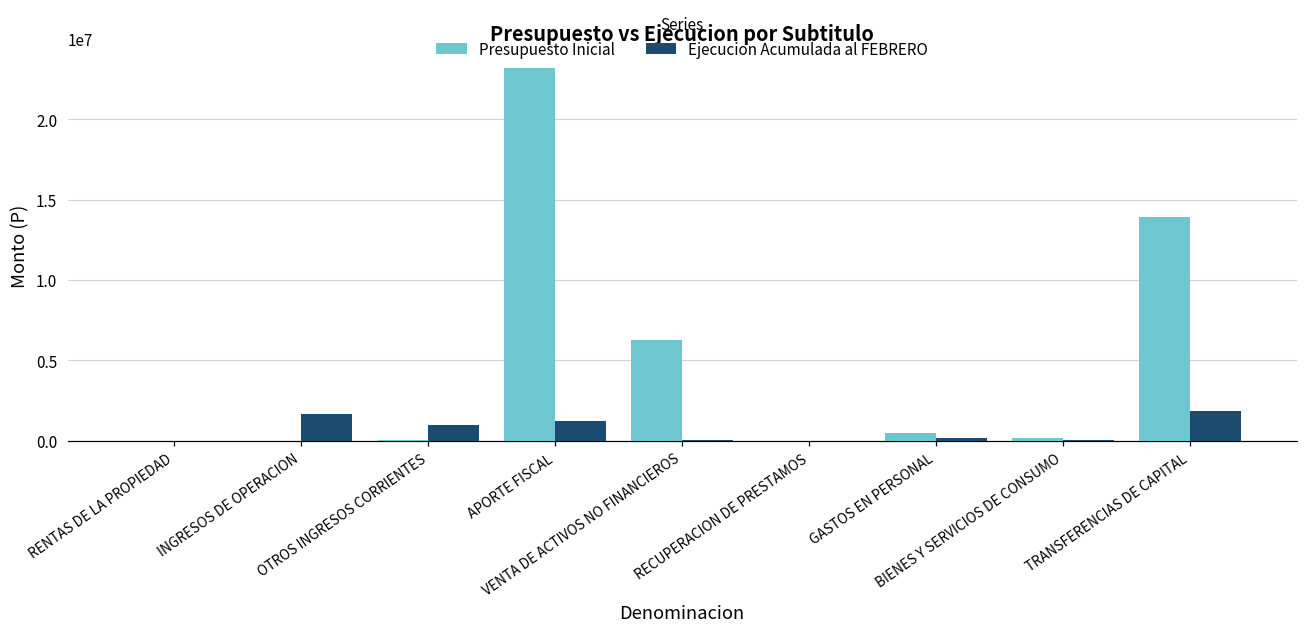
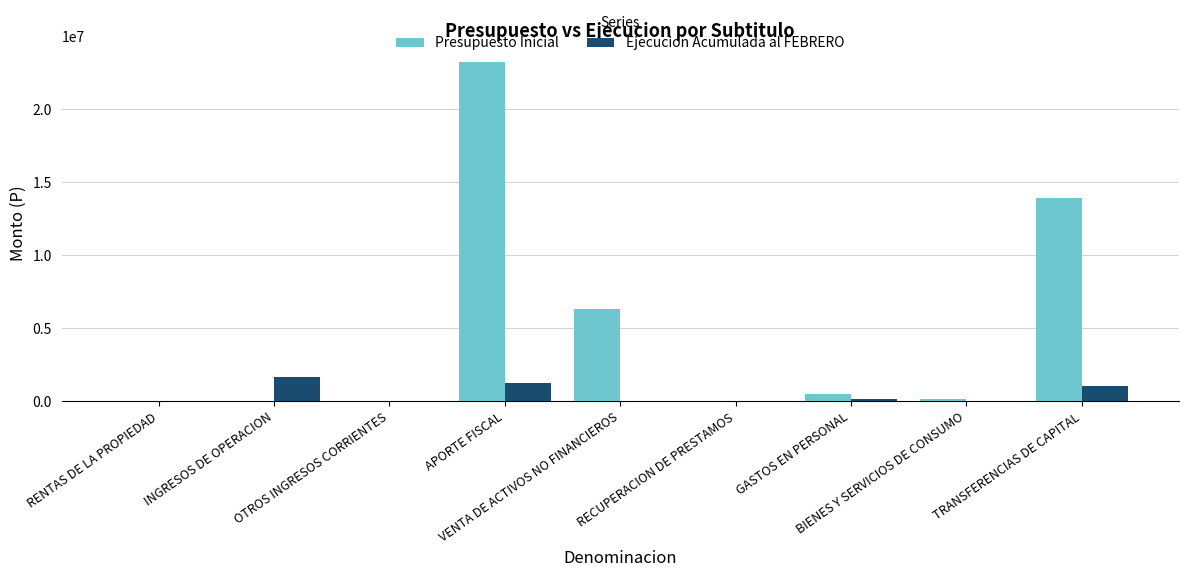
Ejecucion Acumulada al FEBRERO, OTROS INGRESOS CORRIENTES: 1000000 -> 0
Ejecucion Acumulada al FEBRERO, TRANSFERENCIAS DE CAPITAL: 1800000 -> 1000000
